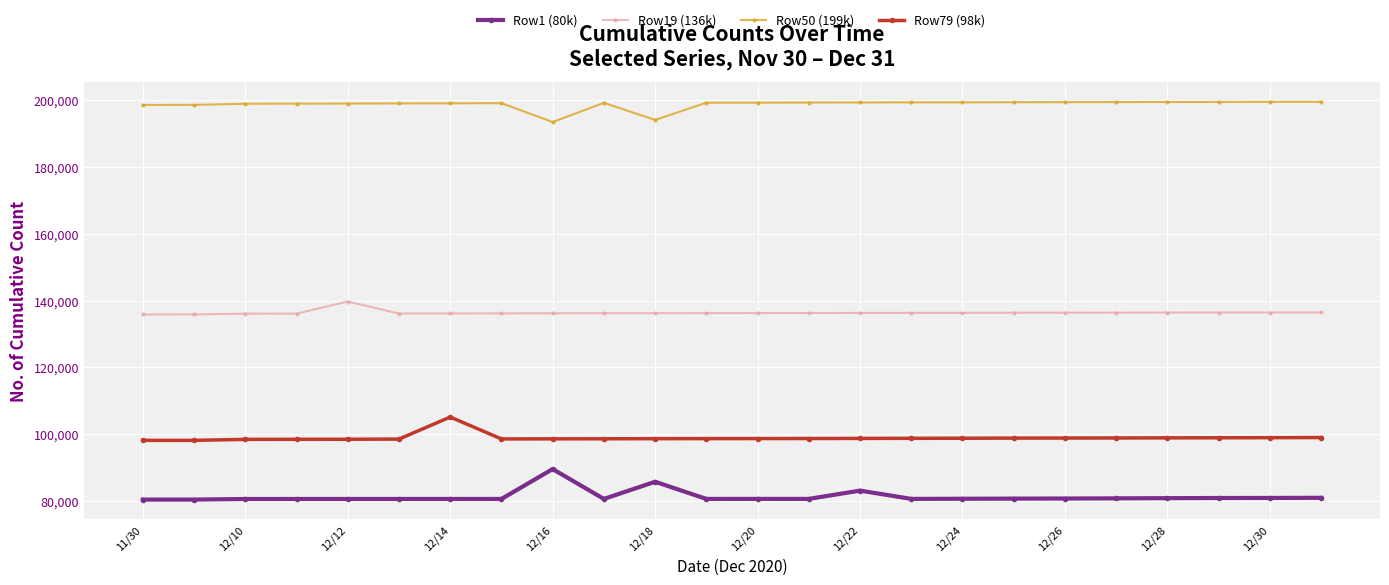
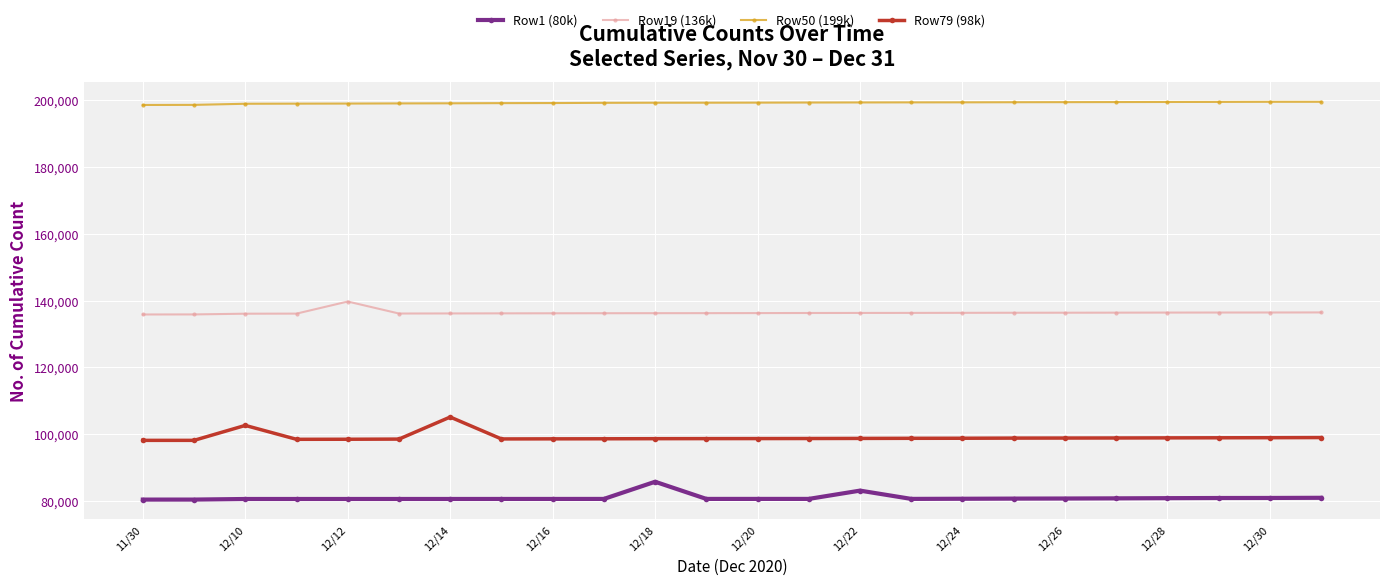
Row79 (98k), 12/10: 98,000 -> 103,000
Row1 (80k), 12/16: 90,000 -> 81,000
Row50 (199k), 12/16: 194,000 -> 199,000
Row50 (199k), 12/18: 194,000 -> 199,000
